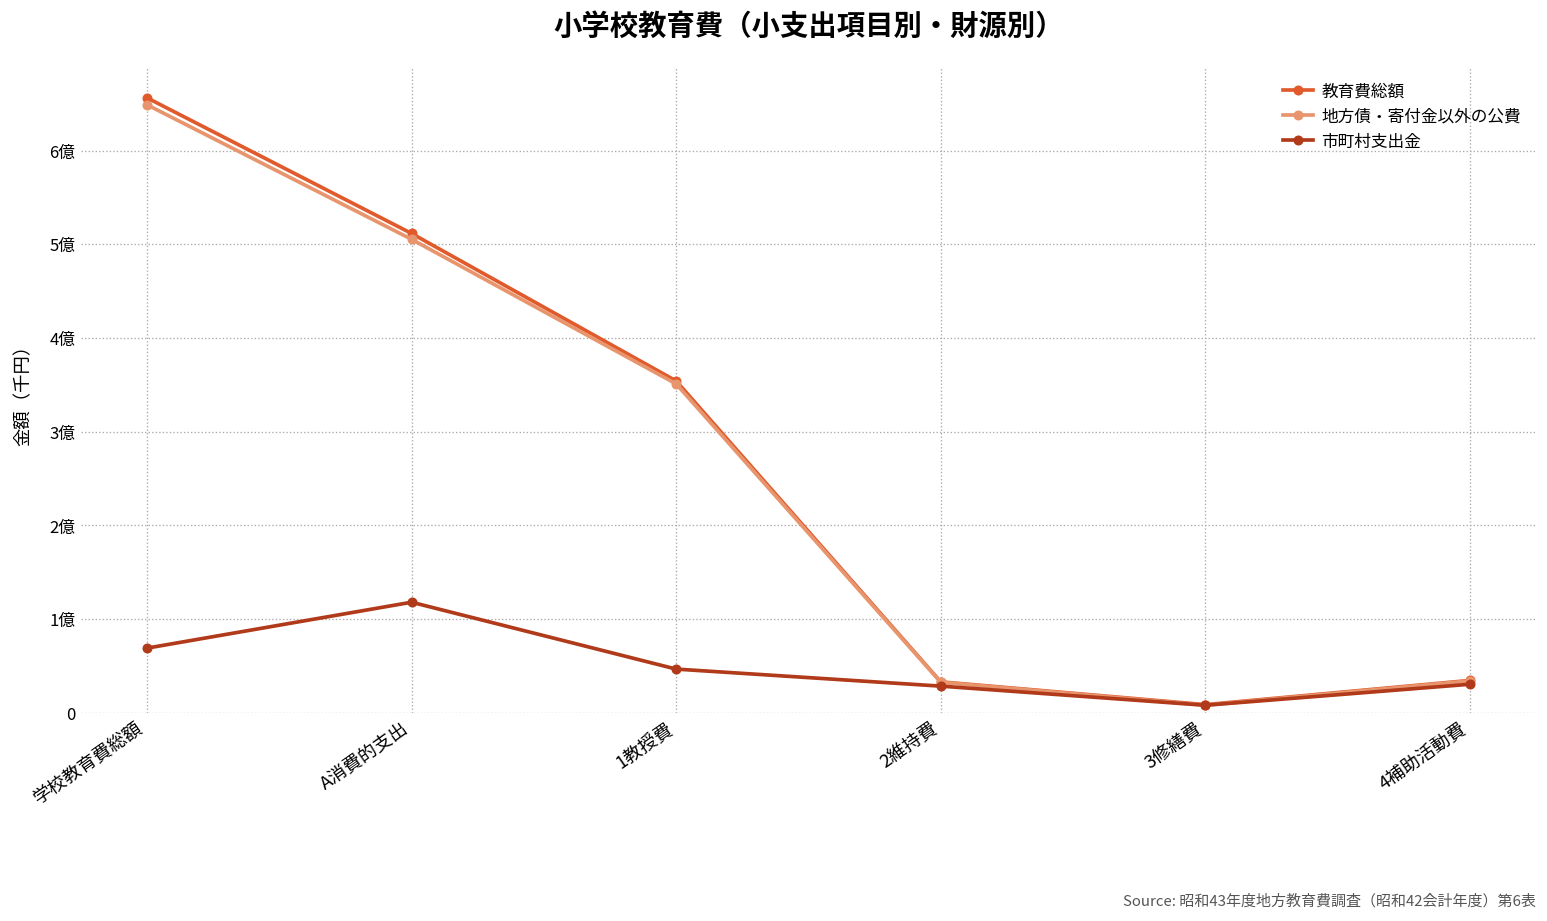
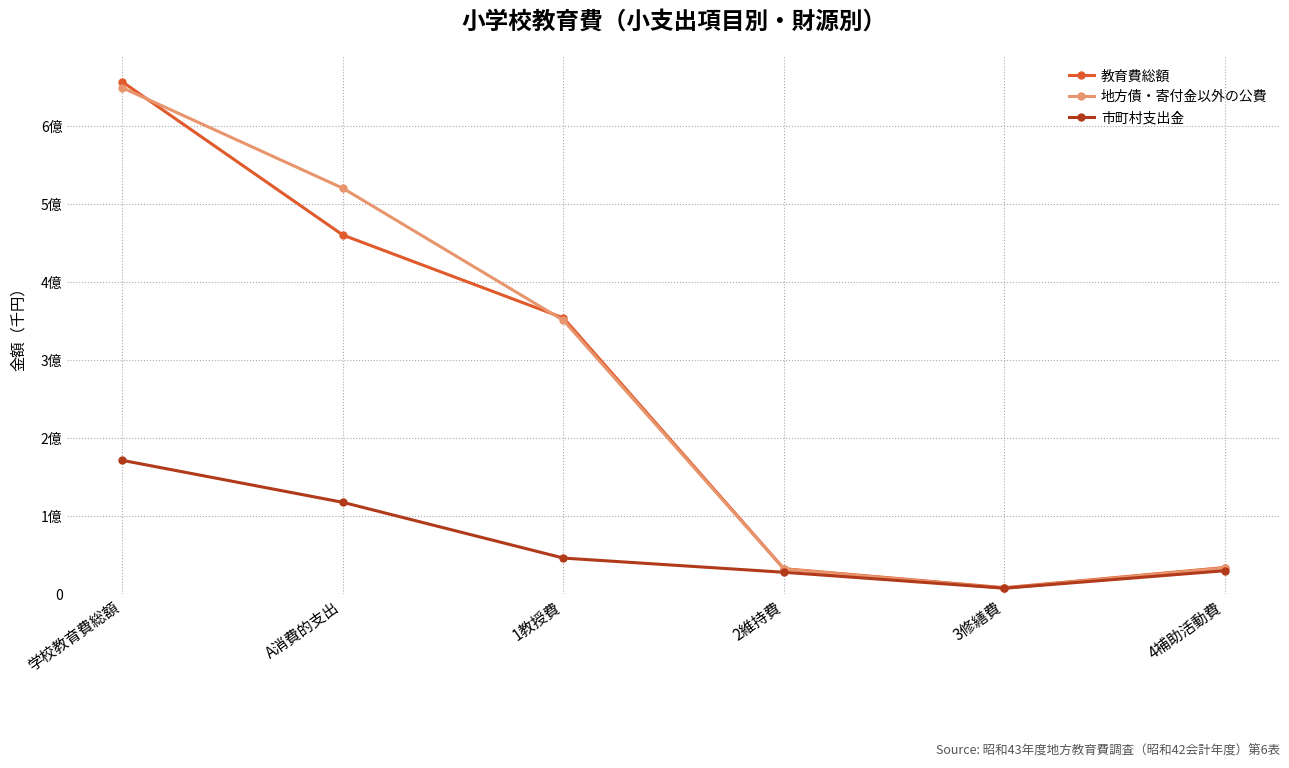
市町村支出金, 学校教育費総額: 0.7億 -> 1.7億
教育費総額, A消費的支出: 5.1億 -> 4.6億
地方債・寄付金以外の公費, A消費的支出: 5.1億 -> 5.2億
